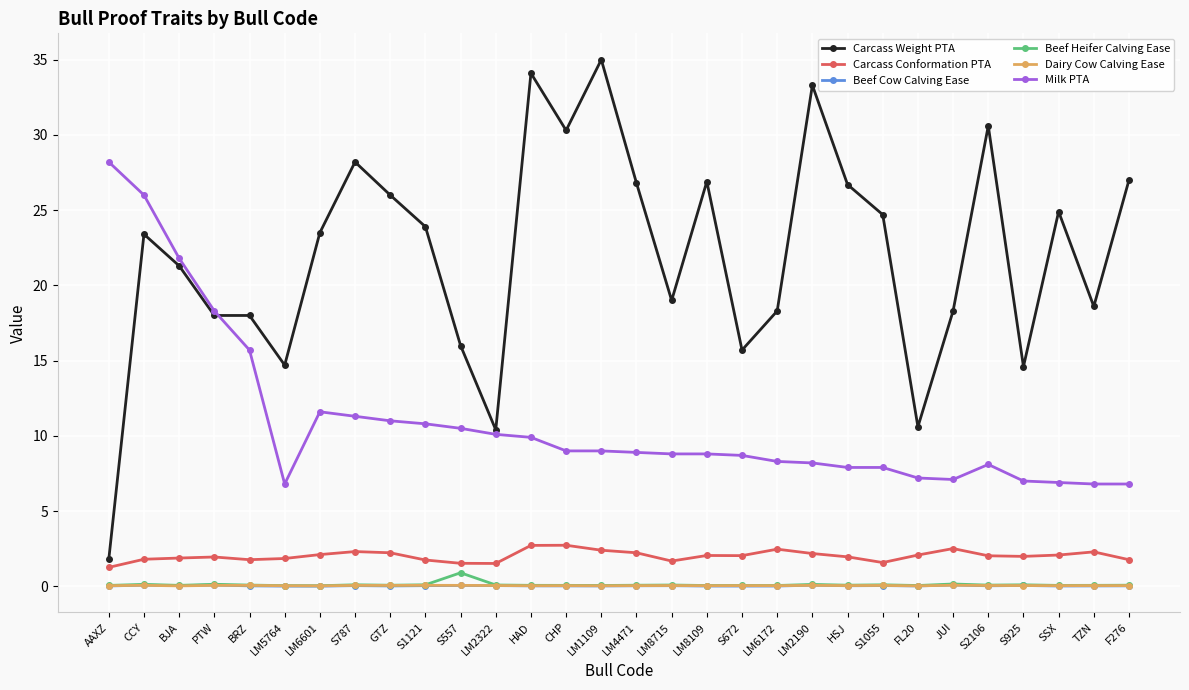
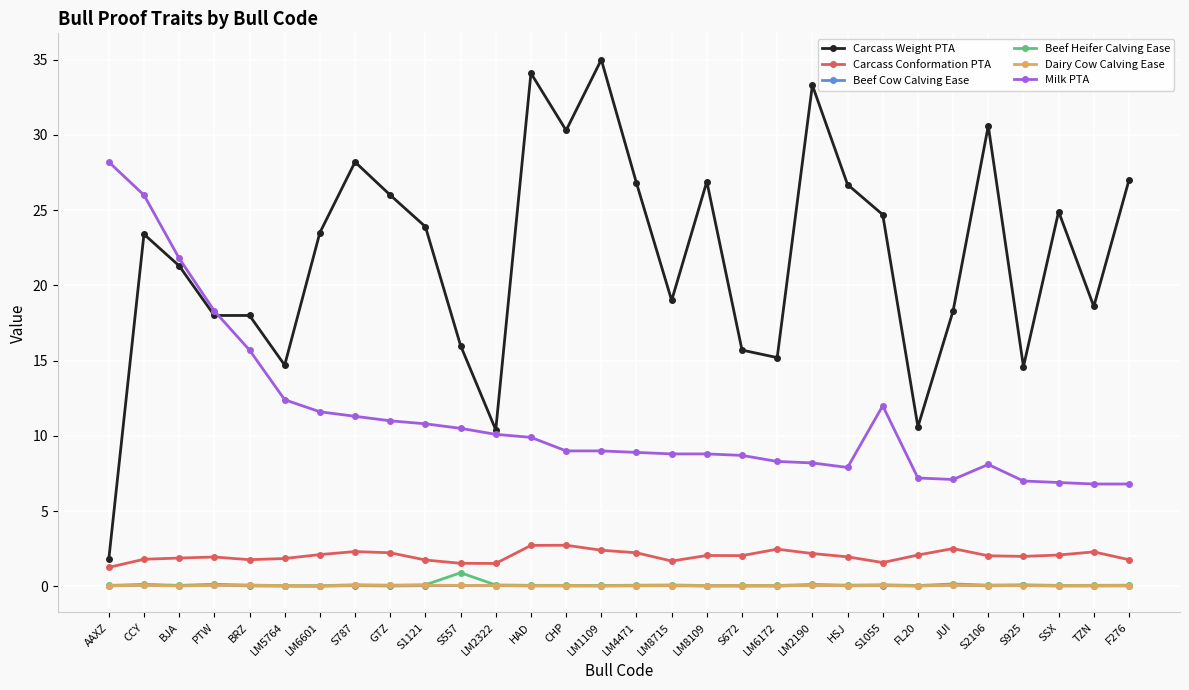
Milk PTA, LM5764: 6.8 -> 12.4
Carcass Weight PTA, LM6172: 18.3 -> 15.2
Milk PTA, S1055: 7.9 -> 12.0
